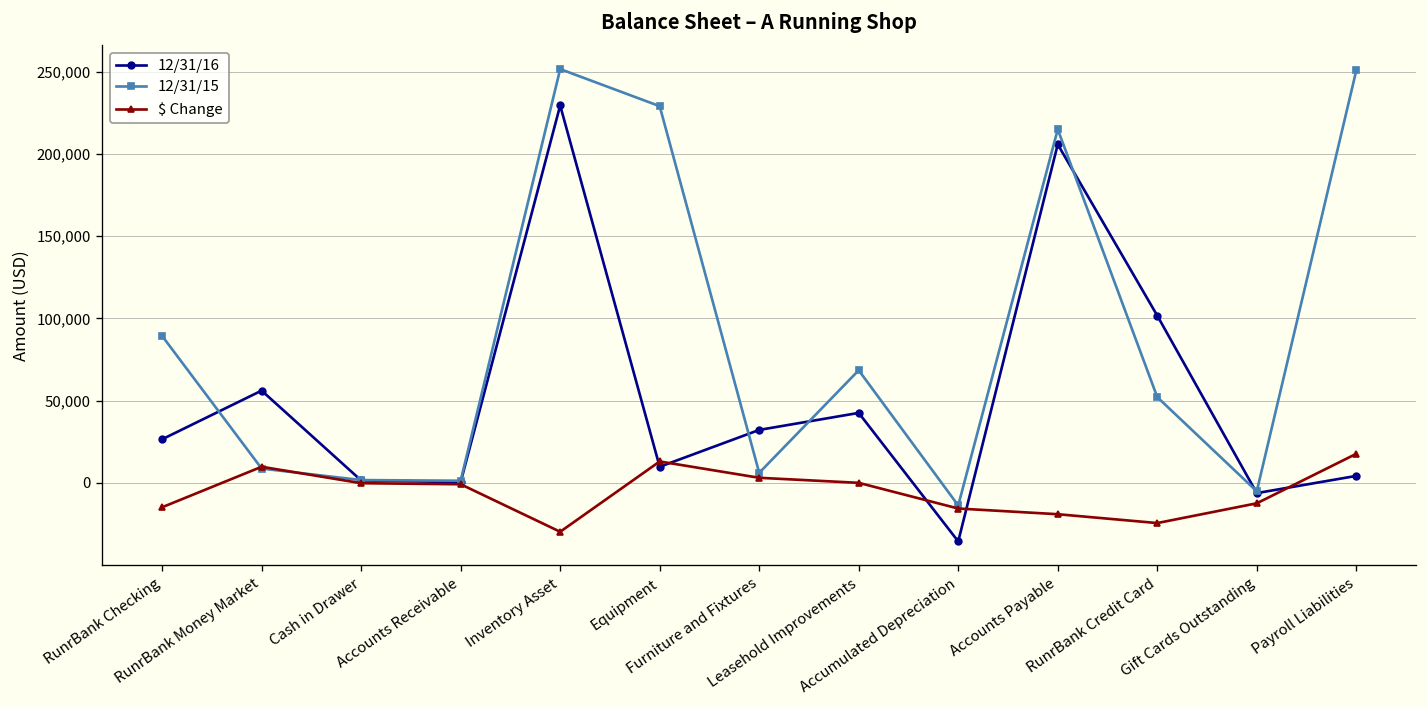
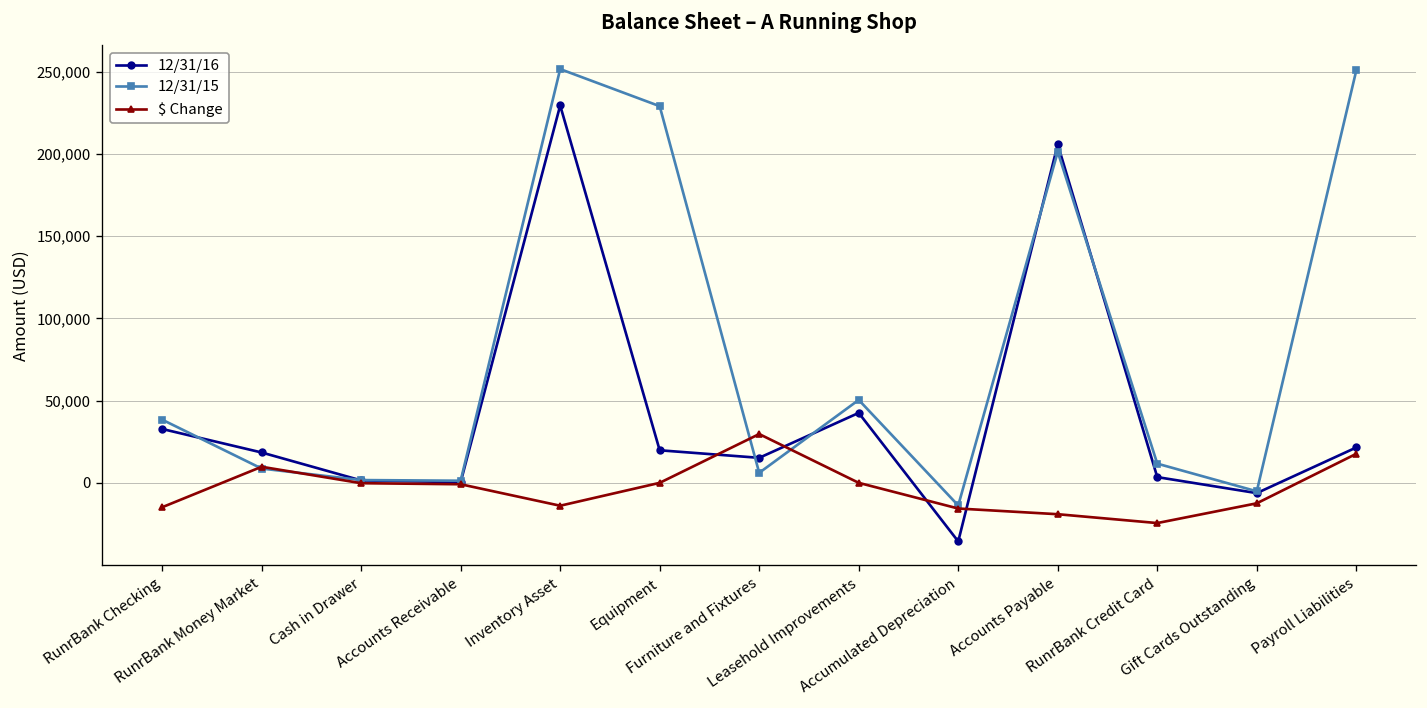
12/31/16, RunrBank Checking: 26,000 -> 33,000
12/31/15, RunrBank Checking: 89,000 -> 38,000
12/31/16, RunrBank Money Market: 56,000 -> 18,000
$ Change, Inventory Asset: -30,000 -> -14,000
12/31/16, Equipment: 10,000 -> 20,000
$ Change, Equipment: 13,000 -> 0
12/31/16, Furniture and Fixtures: 32,000 -> 15,000
$ Change, Furniture and Fixtures: 3,000 -> 30,000
12/31/15, Leasehold Improvements: 68,000 -> 50,000
12/31/15, Accounts Payable: 215,000 -> 201,000
12/31/16, RunrBank Credit Card: 102,000 -> 3,000
12/31/15, RunrBank Credit Card: 52,000 -> 12,000
12/31/16, Payroll Liabilities: 4,000 -> 22,000
